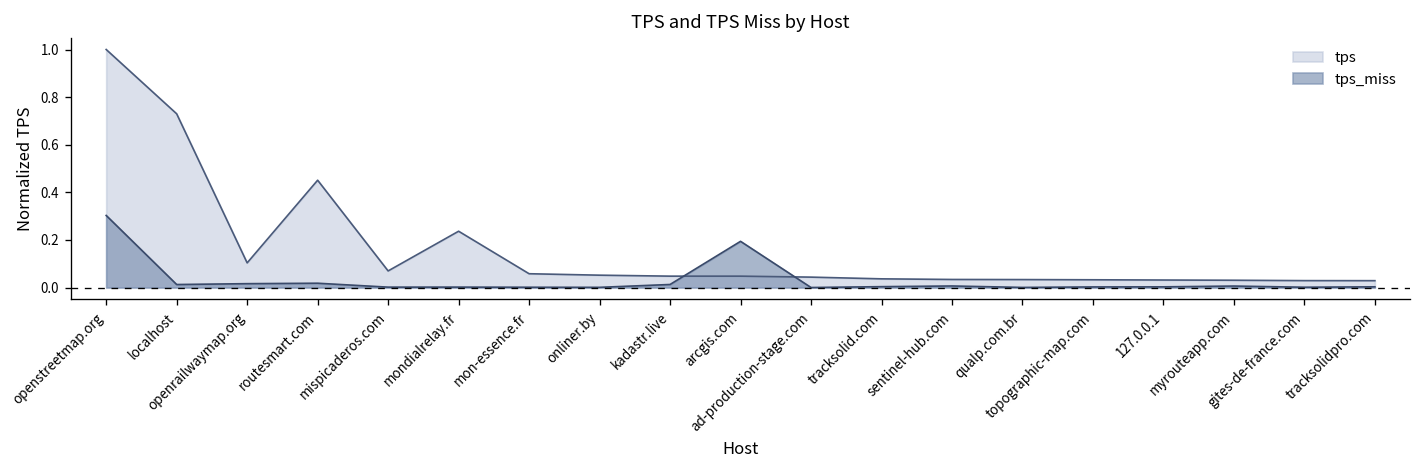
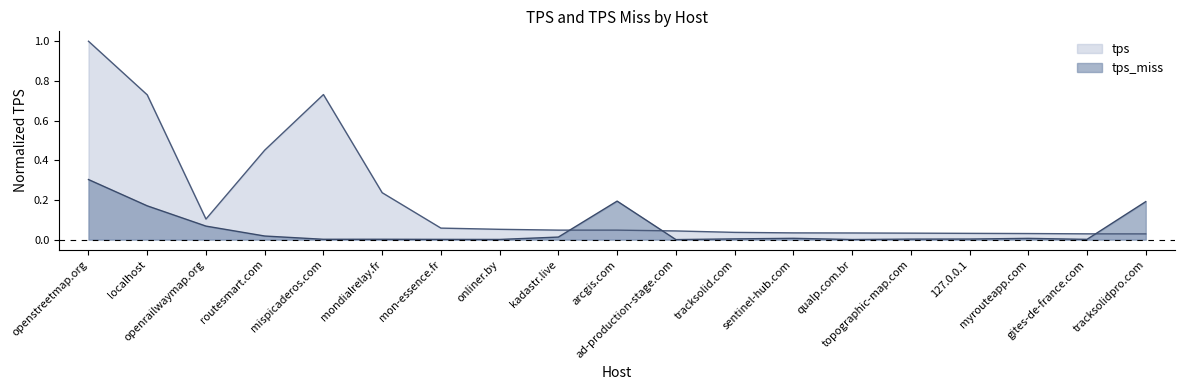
tps_miss, localhost: 0.01 -> 0.17
tps_miss, openrailwaymap.org: 0.02 -> 0.07
tps, mispicaderos.com: 0.07 -> 0.73
tps_miss, tracksolidpro.com: 0.00 -> 0.19
